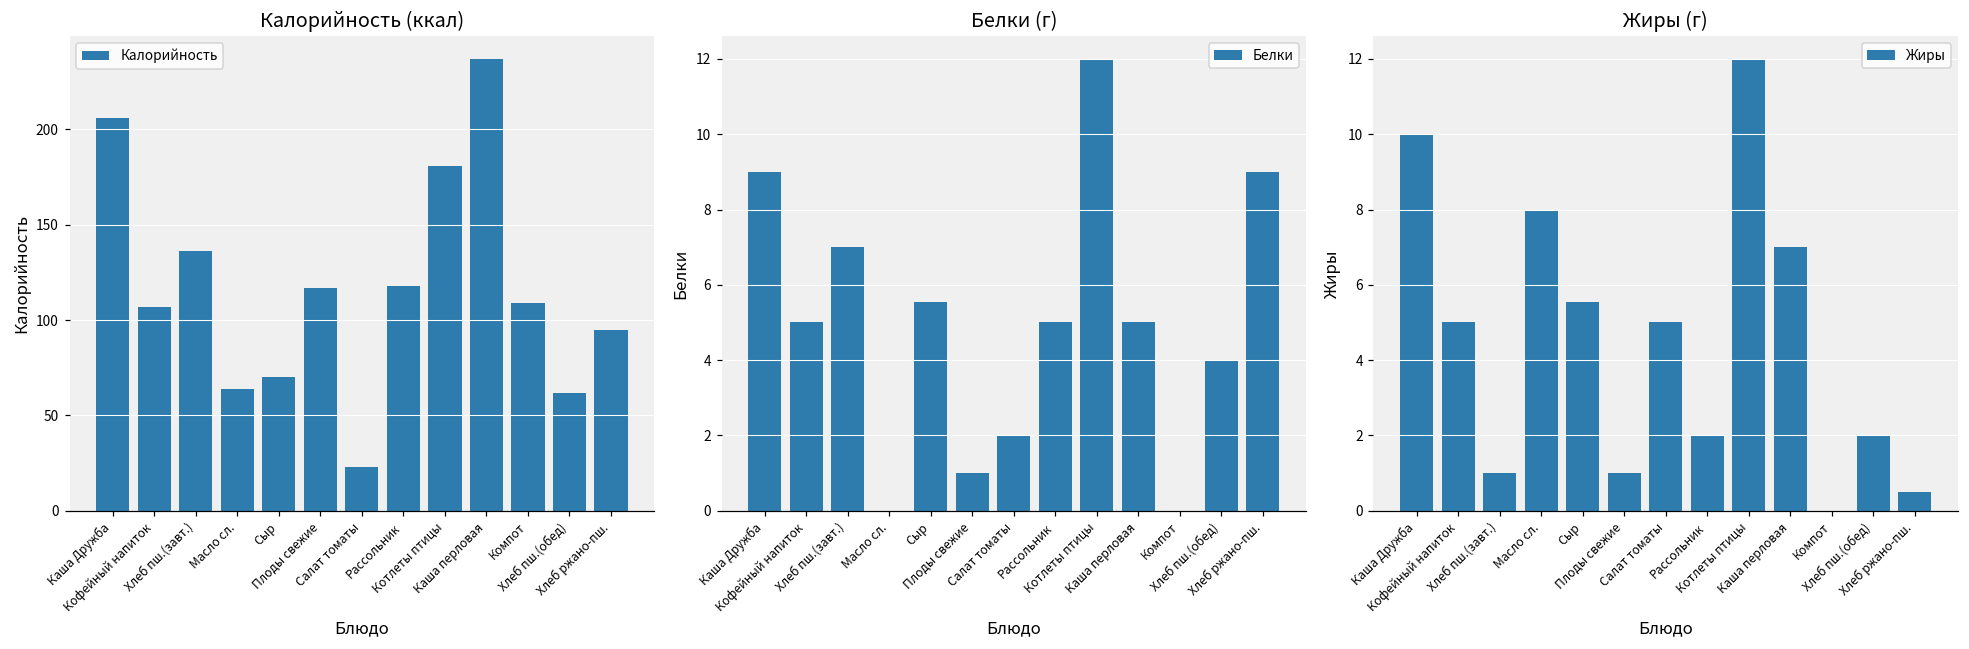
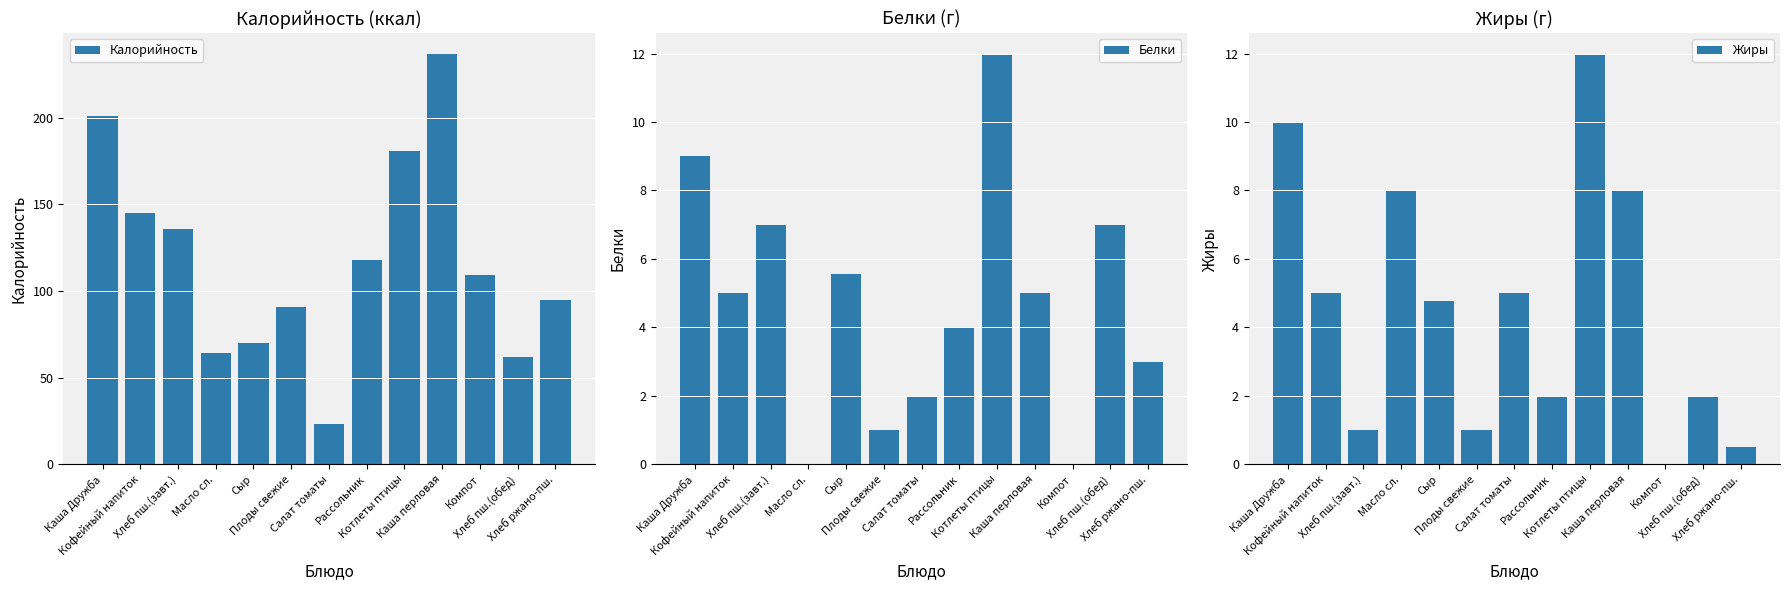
Калорийность (ккал), Каша Дружба: 206 -> 201
Калорийность (ккал), Кофейный напиток: 107 -> 145
Калорийность (ккал), Плоды свежие: 117 -> 91
Белки (г), Рассольник: 5 -> 4
Белки (г), Хлеб пш.(обед): 4 -> 7
Белки (г), Хлеб ржано-пш.: 9 -> 3
Жиры (г), Сыр: 5.6 -> 4.8
Жиры (г), Каша перловая: 7 -> 8
